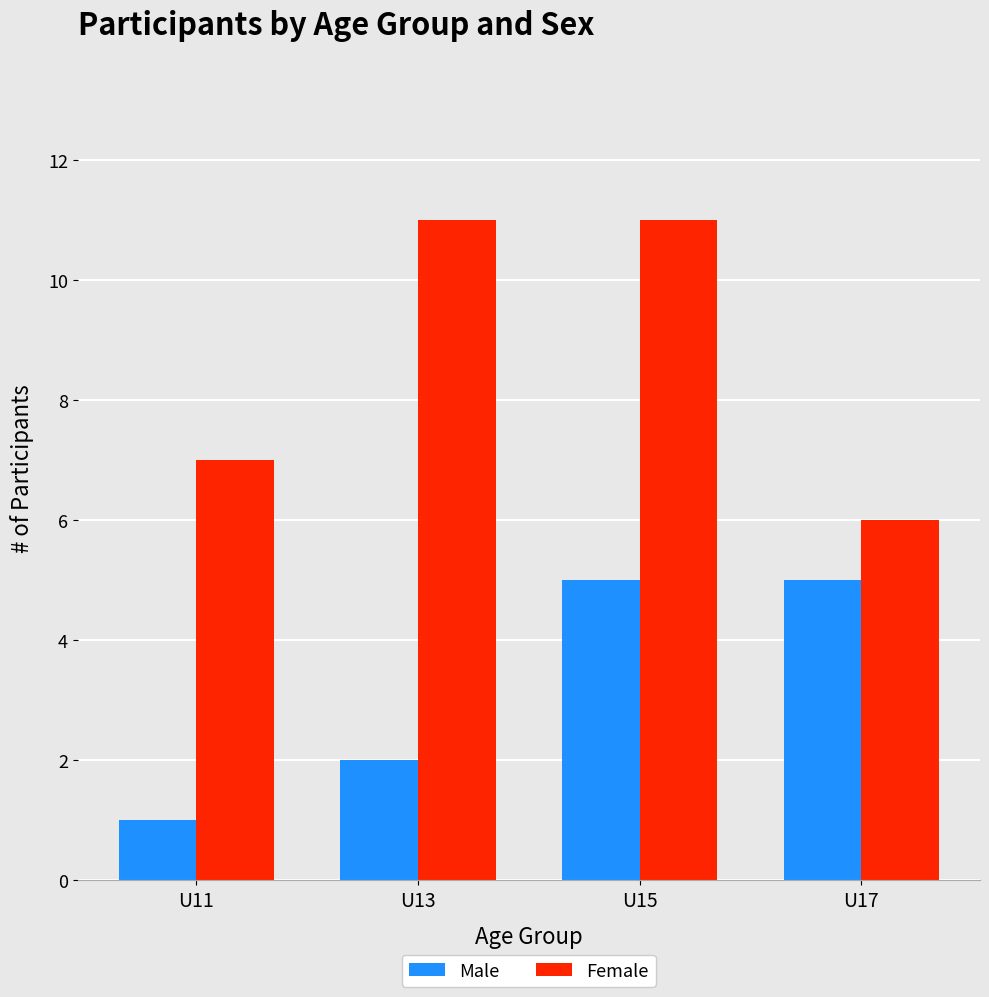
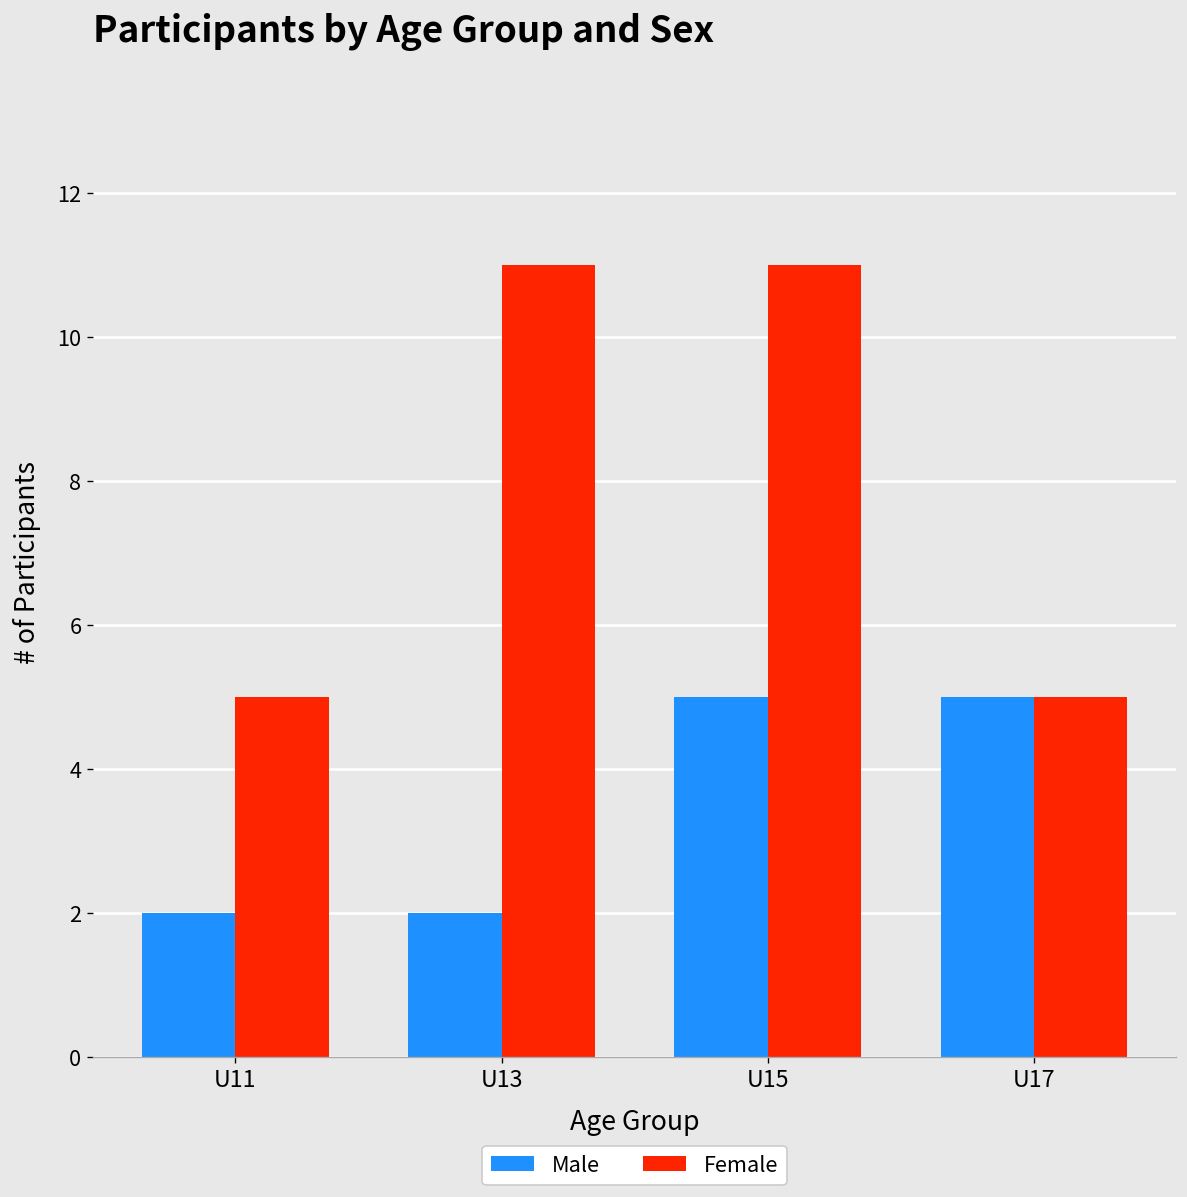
Male, U11: 1 -> 2
Female, U11: 7 -> 5
Female, U17: 6 -> 5
